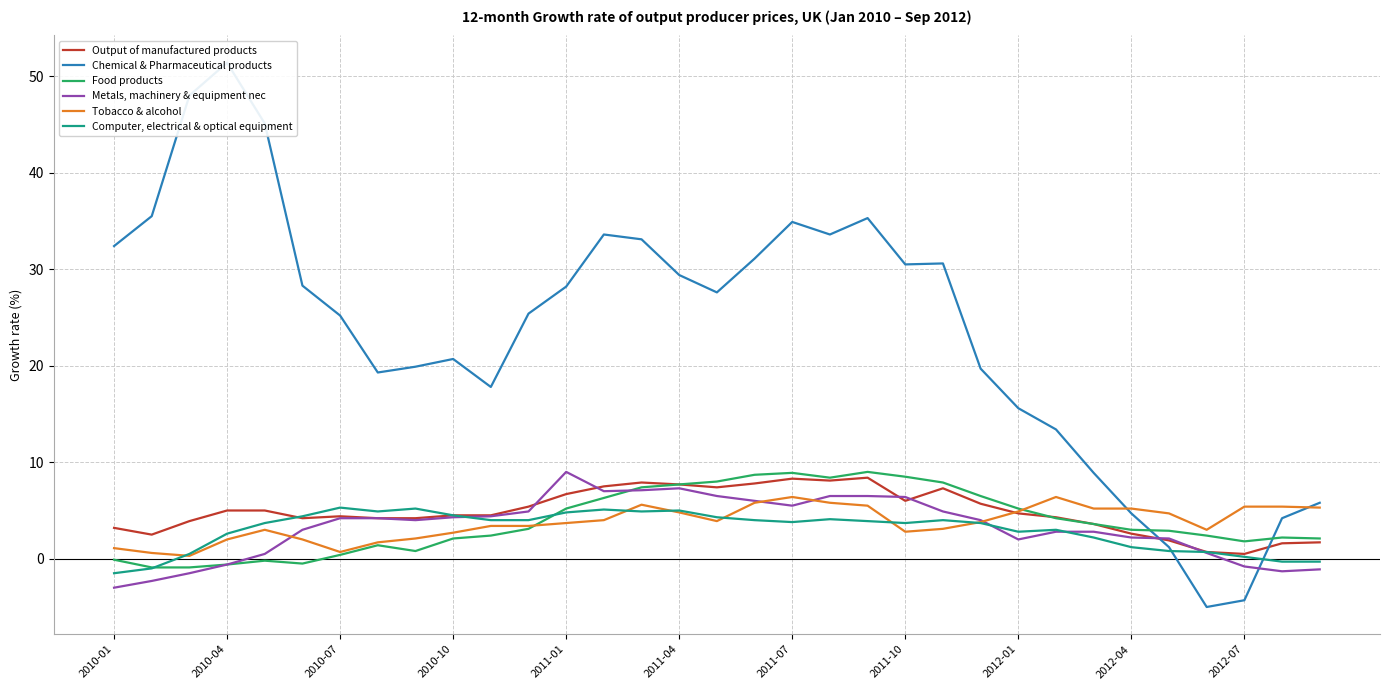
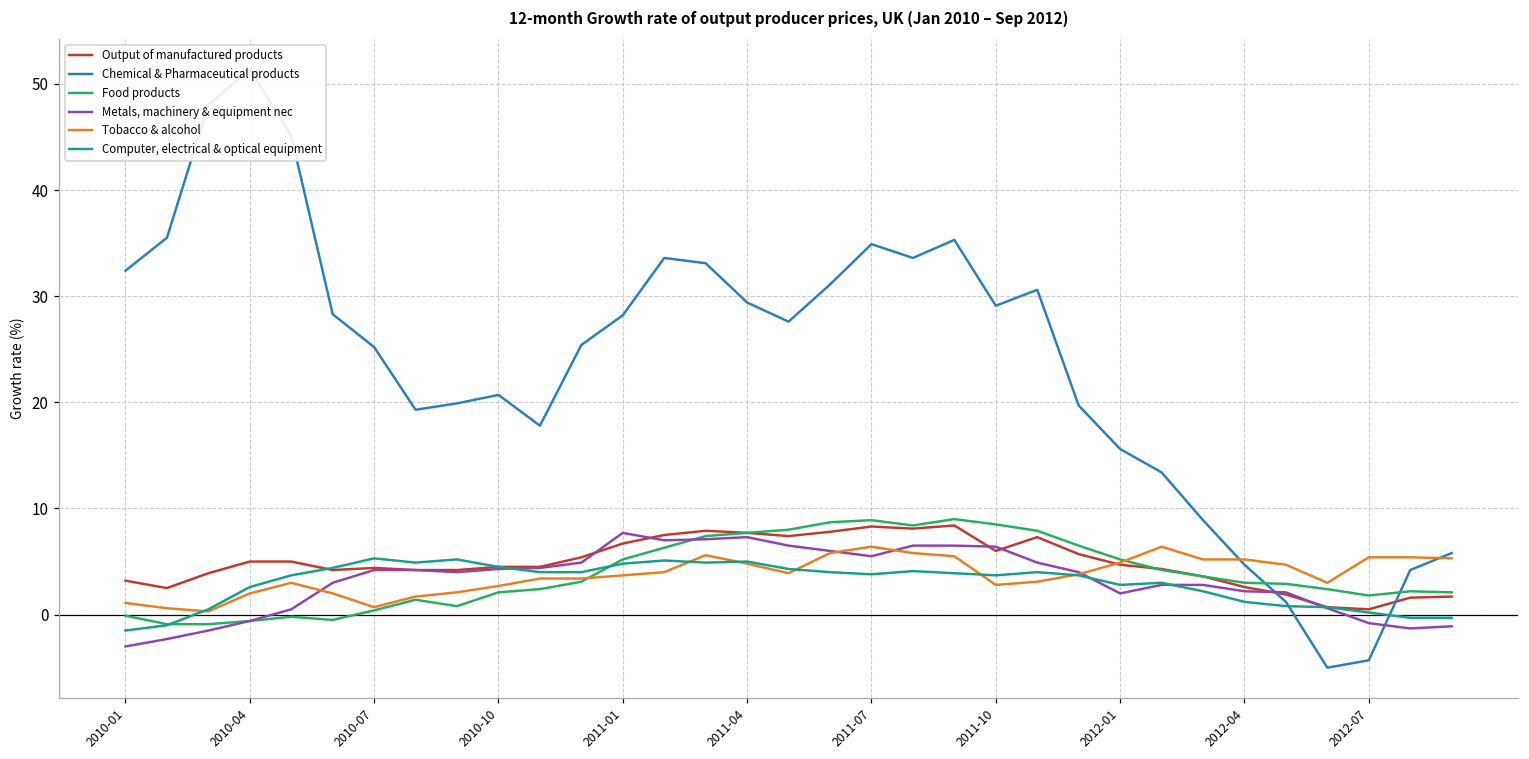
Metals, machinery & equipment nec, 2011-01: 9 -> 8
Chemical & Pharmaceutical products, 2011-10: 31 -> 29
